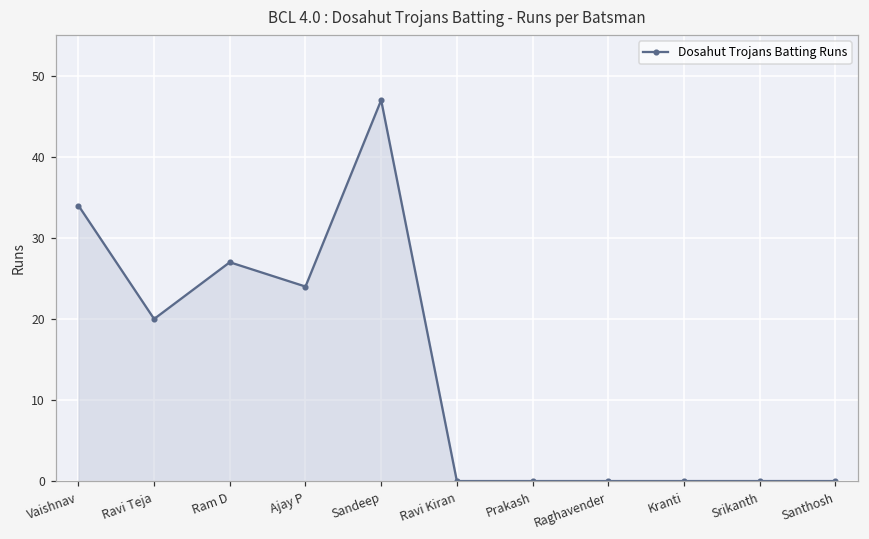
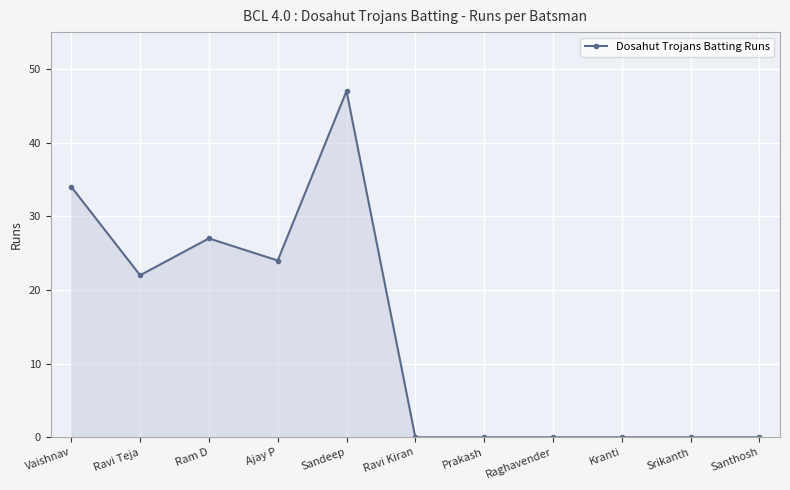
Ravi Teja: 20 -> 22
